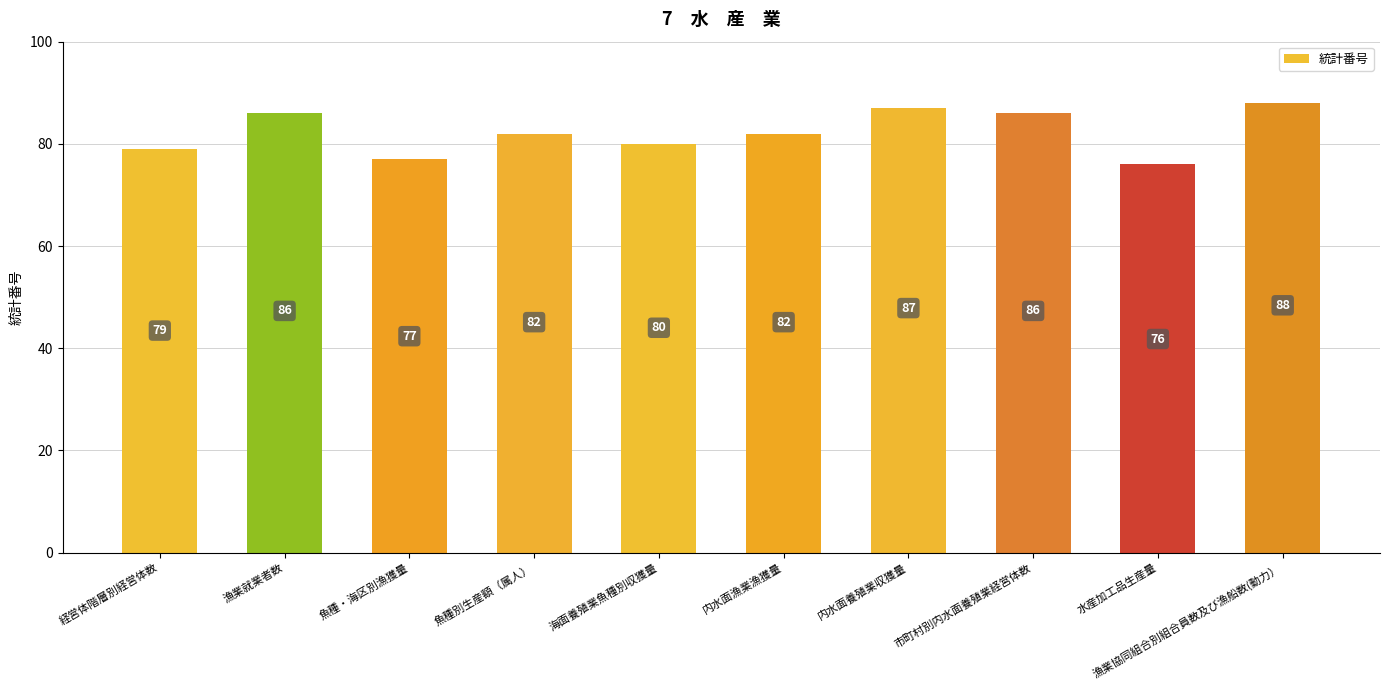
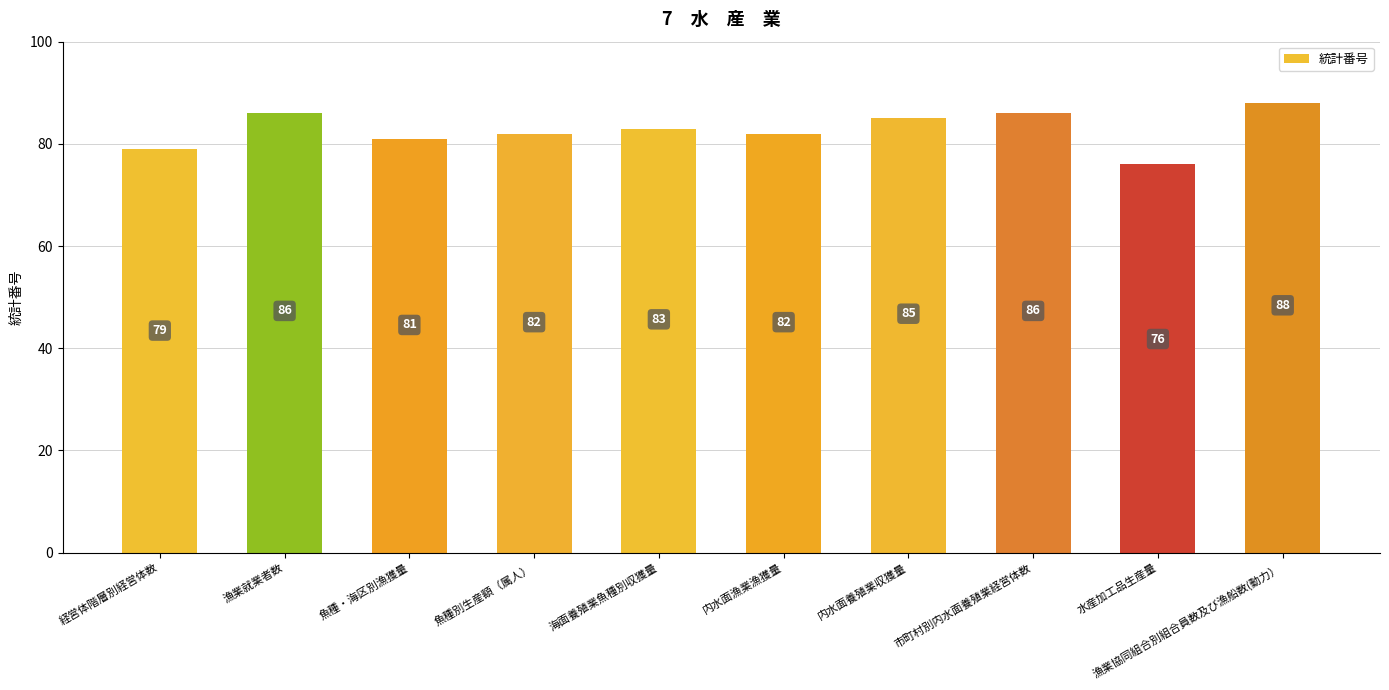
魚種・海区別漁獲量: 77 -> 81
海面養殖業魚種別収獲量: 80 -> 83
内水面養殖業収獲量: 87 -> 85
